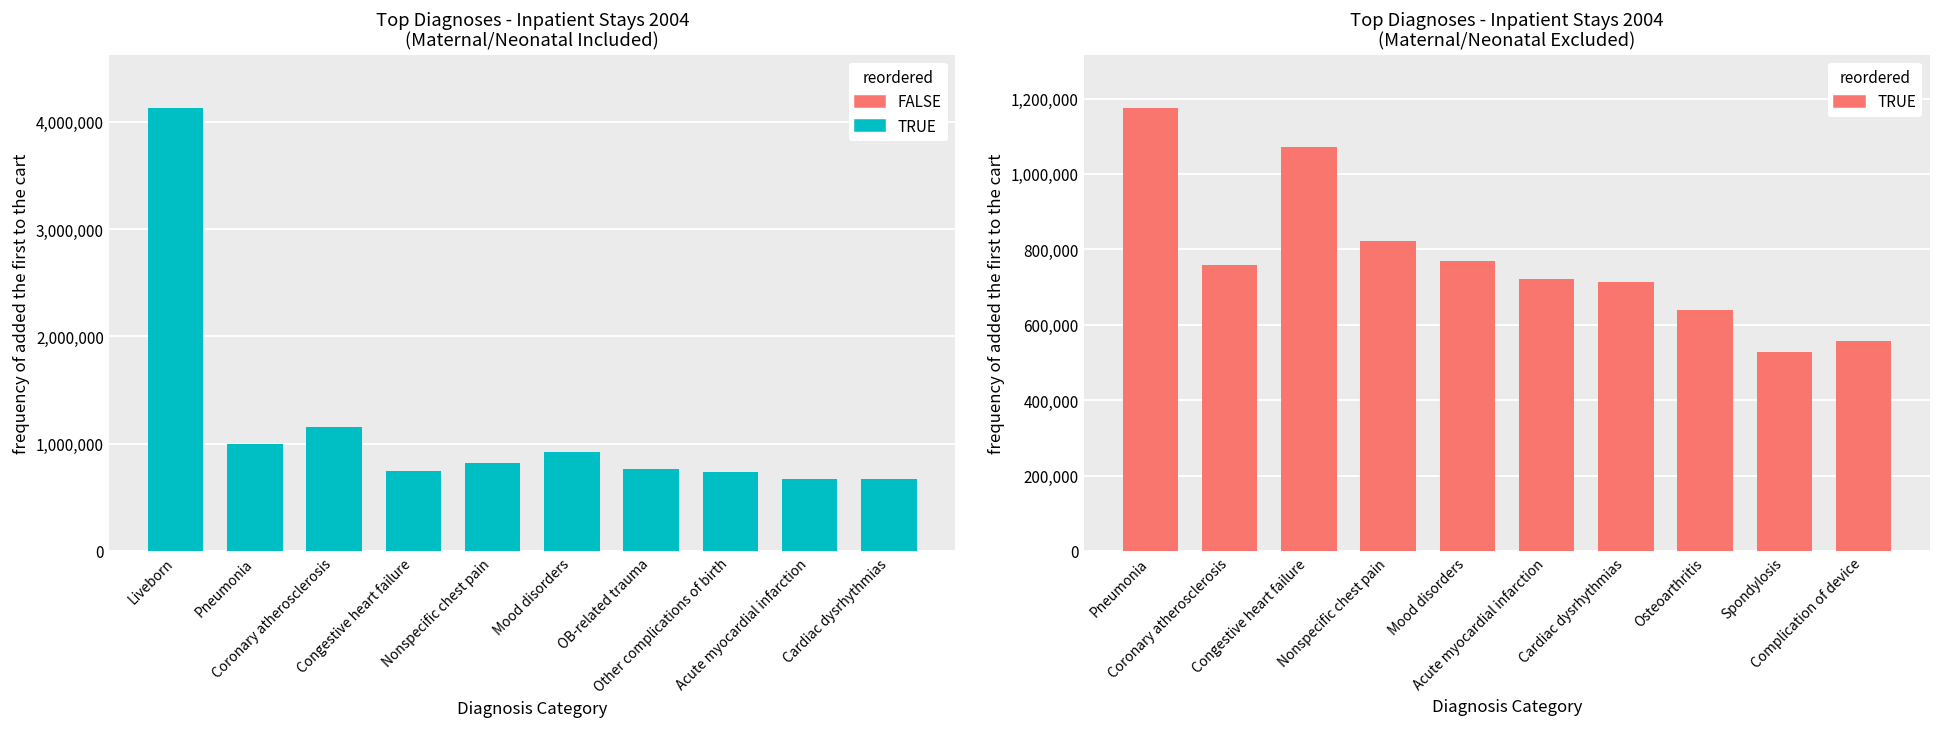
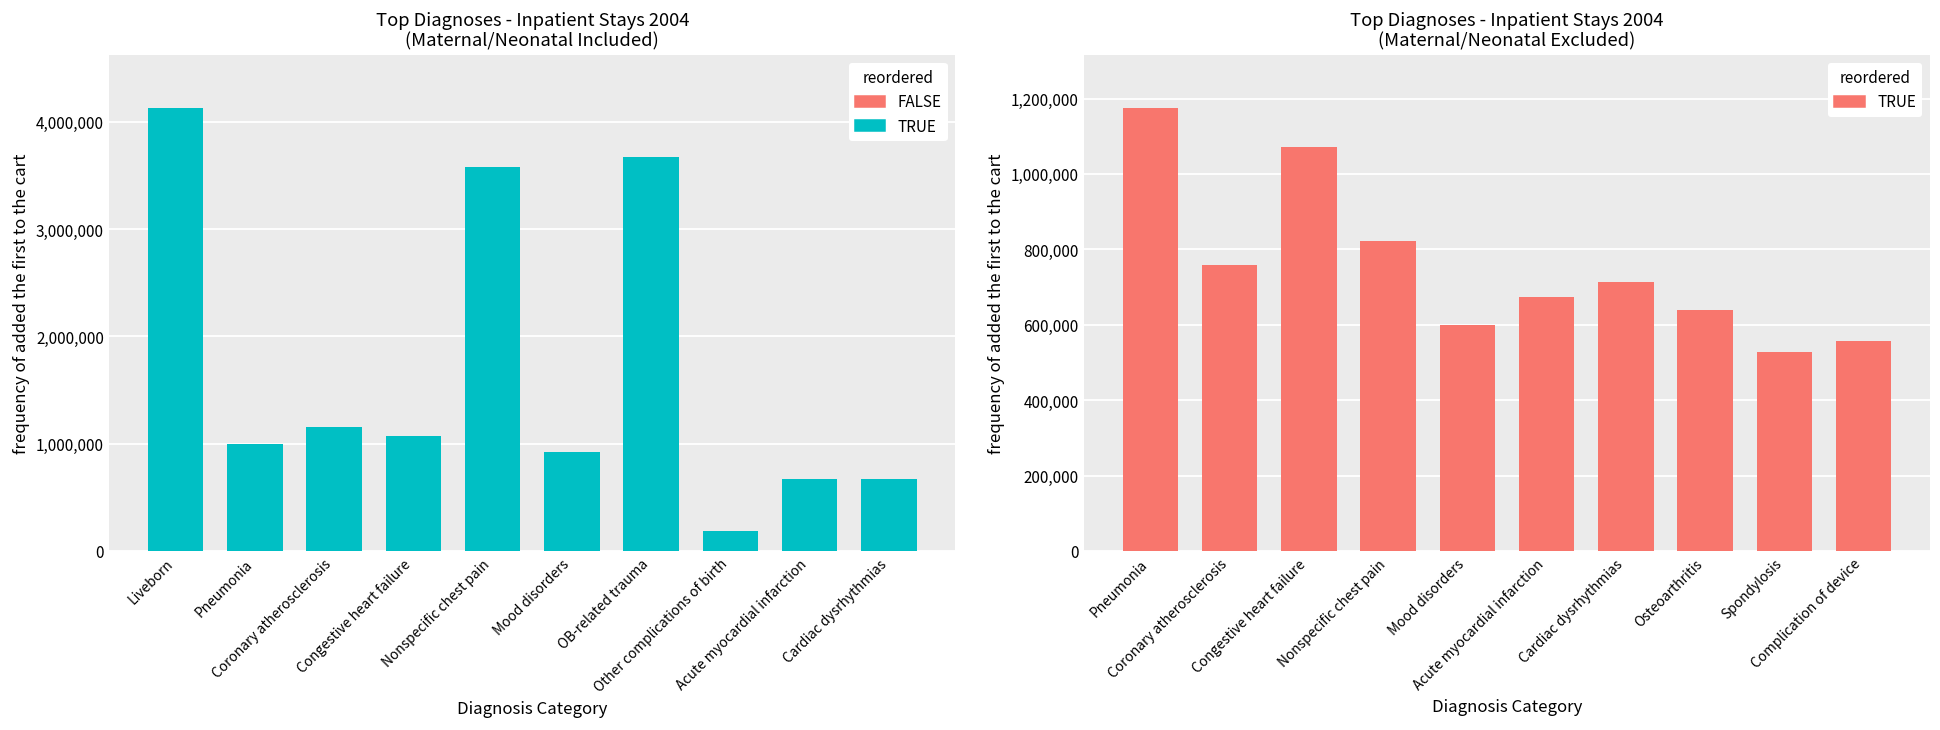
Top Diagnoses - Inpatient Stays 2004 (Maternal/Neonatal Included), Congestive heart failure: 700,000 -> 1,100,000
Top Diagnoses - Inpatient Stays 2004 (Maternal/Neonatal Included), Nonspecific chest pain: 800,000 -> 3,600,000
Top Diagnoses - Inpatient Stays 2004 (Maternal/Neonatal Included), OB-related trauma: 800,000 -> 3,700,000
Top Diagnoses - Inpatient Stays 2004 (Maternal/Neonatal Included), Other complications of birth: 700,000 -> 200,000
Top Diagnoses - Inpatient Stays 2004 (Maternal/Neonatal Excluded), Mood disorders: 770,000 -> 600,000
Top Diagnoses - Inpatient Stays 2004 (Maternal/Neonatal Excluded), Acute myocardial infarction: 720,000 -> 680,000
